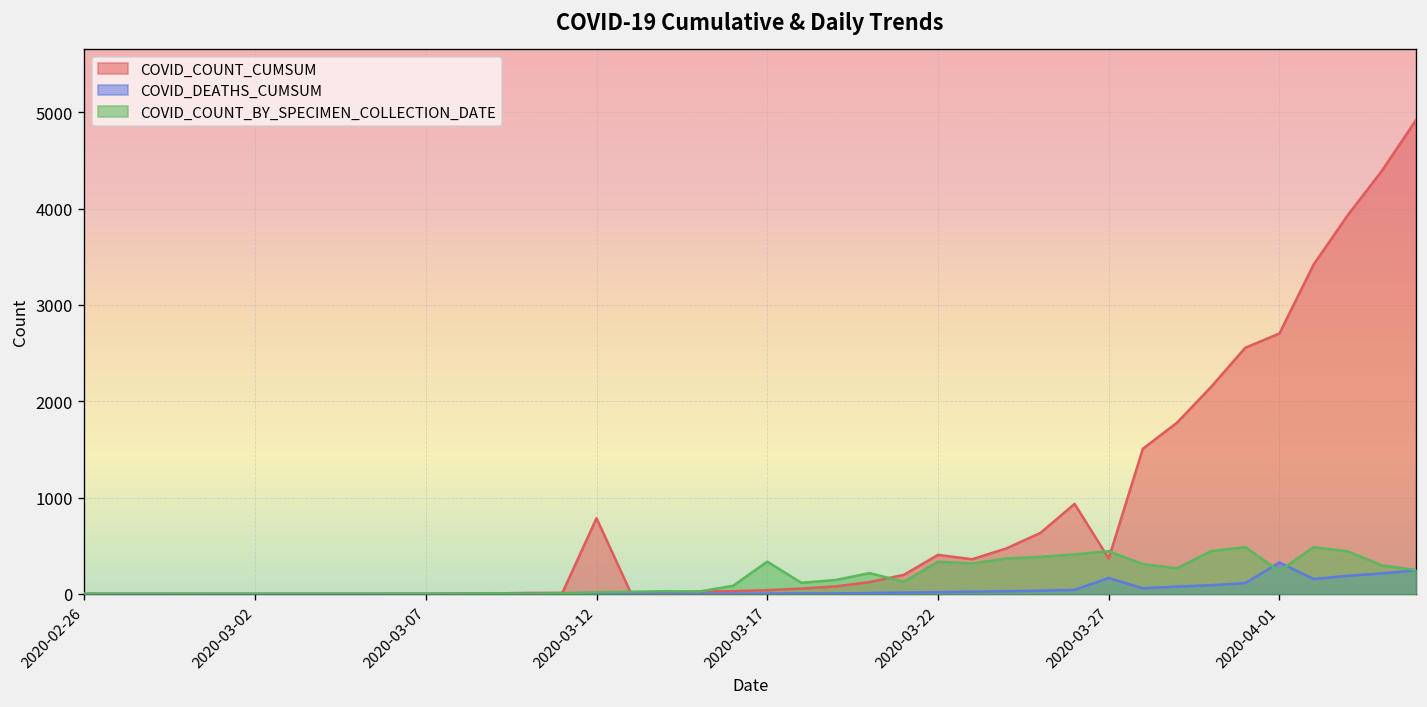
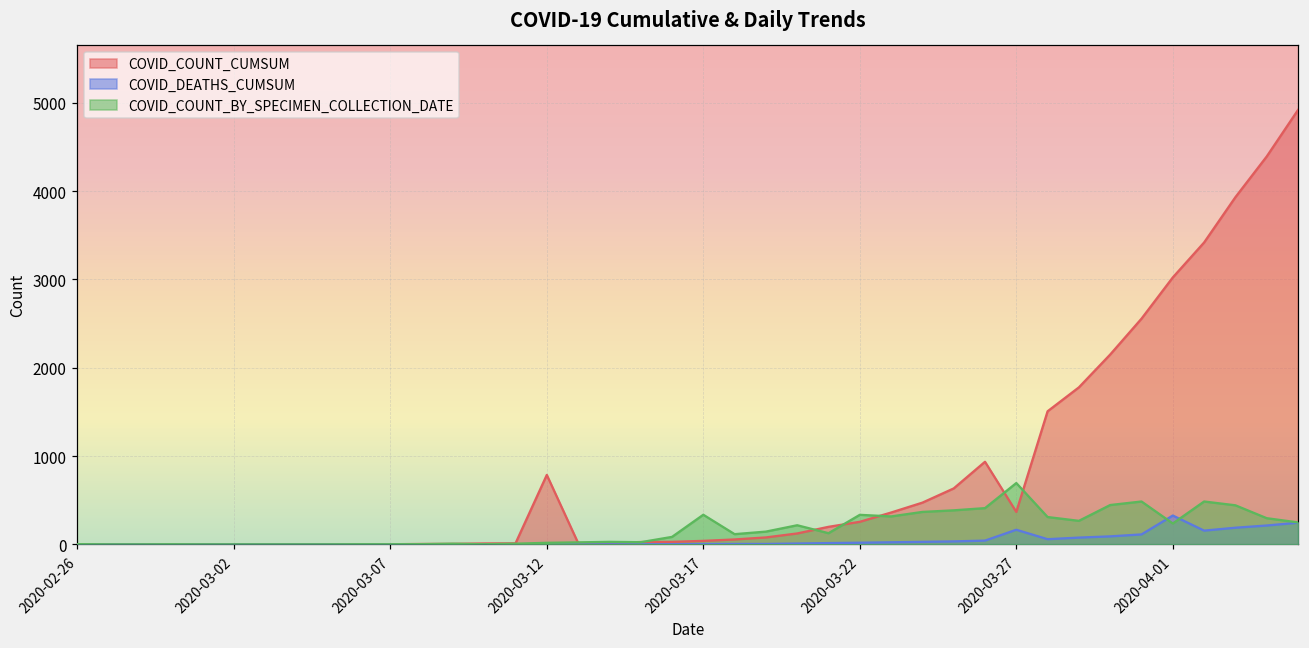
COVID_COUNT_CUMSUM, 2020-03-22: 400 -> 300
COVID_COUNT_BY_SPECIMEN_COLLECTION_DATE, 2020-03-27: 400 -> 700
COVID_COUNT_CUMSUM, 2020-04-01: 2700 -> 3000
